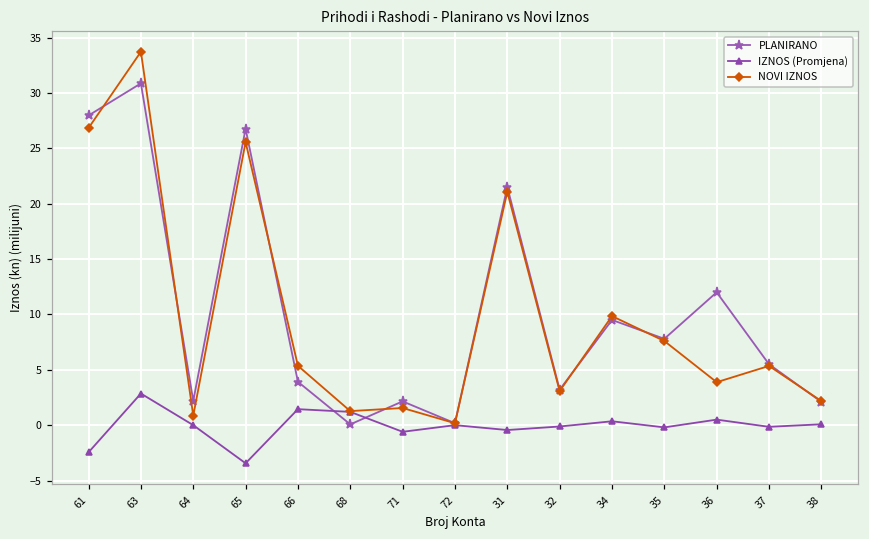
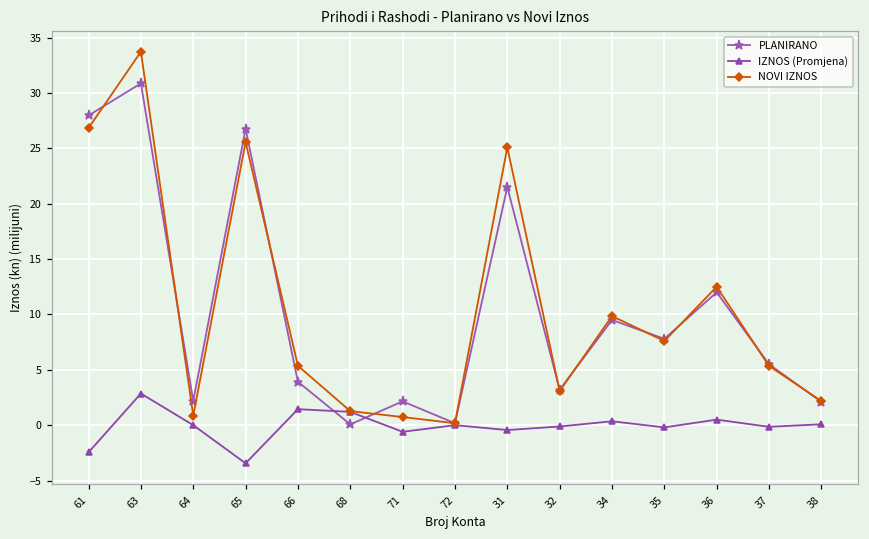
NOVI IZNOS, 71: 1.6 -> 0.7
NOVI IZNOS, 31: 21.1 -> 25.1
NOVI IZNOS, 36: 3.9 -> 12.5
